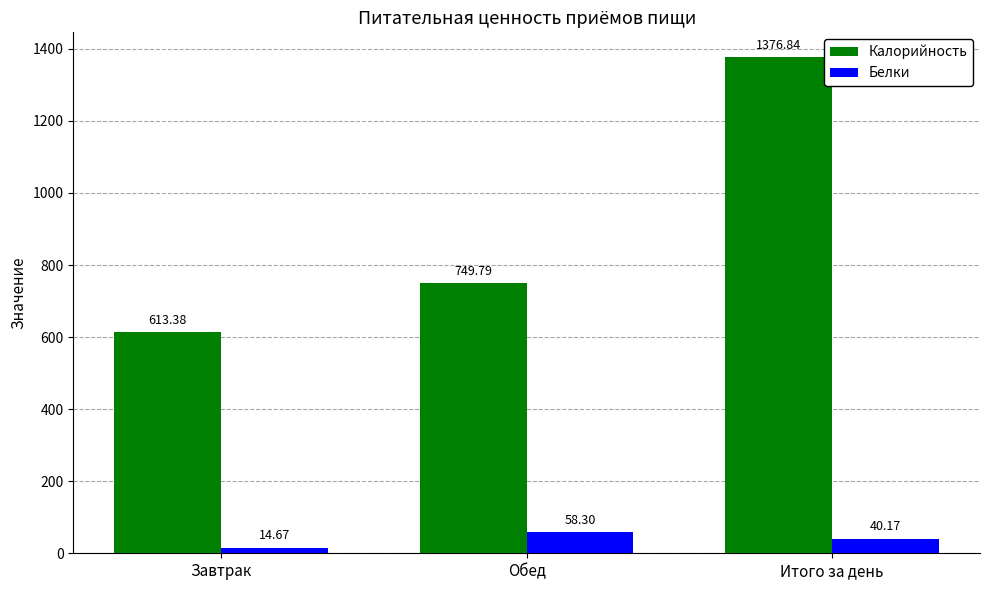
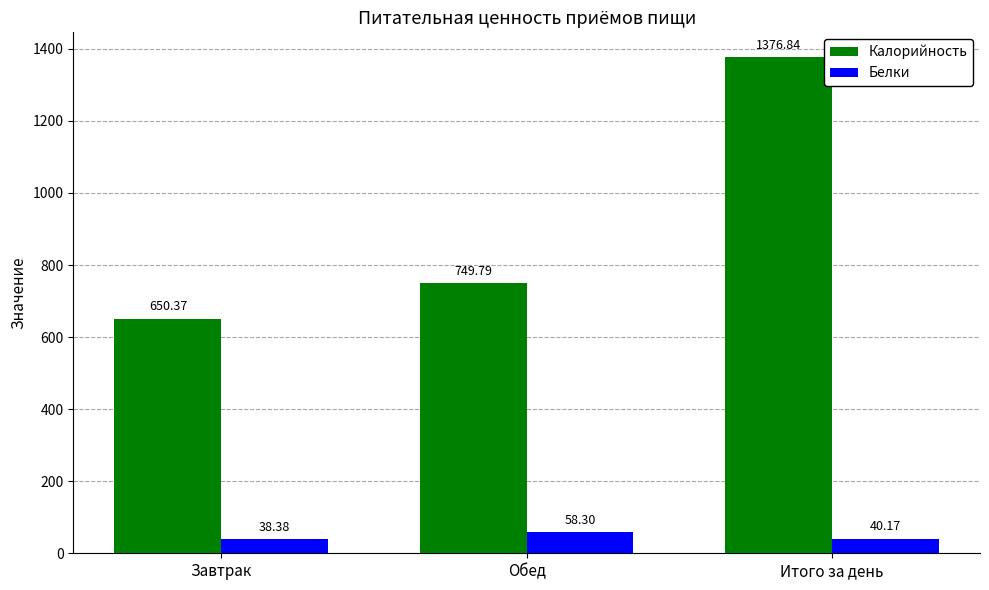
Калорийность, Завтрак: 613.38 -> 650.37
Белки, Завтрак: 14.67 -> 38.38
